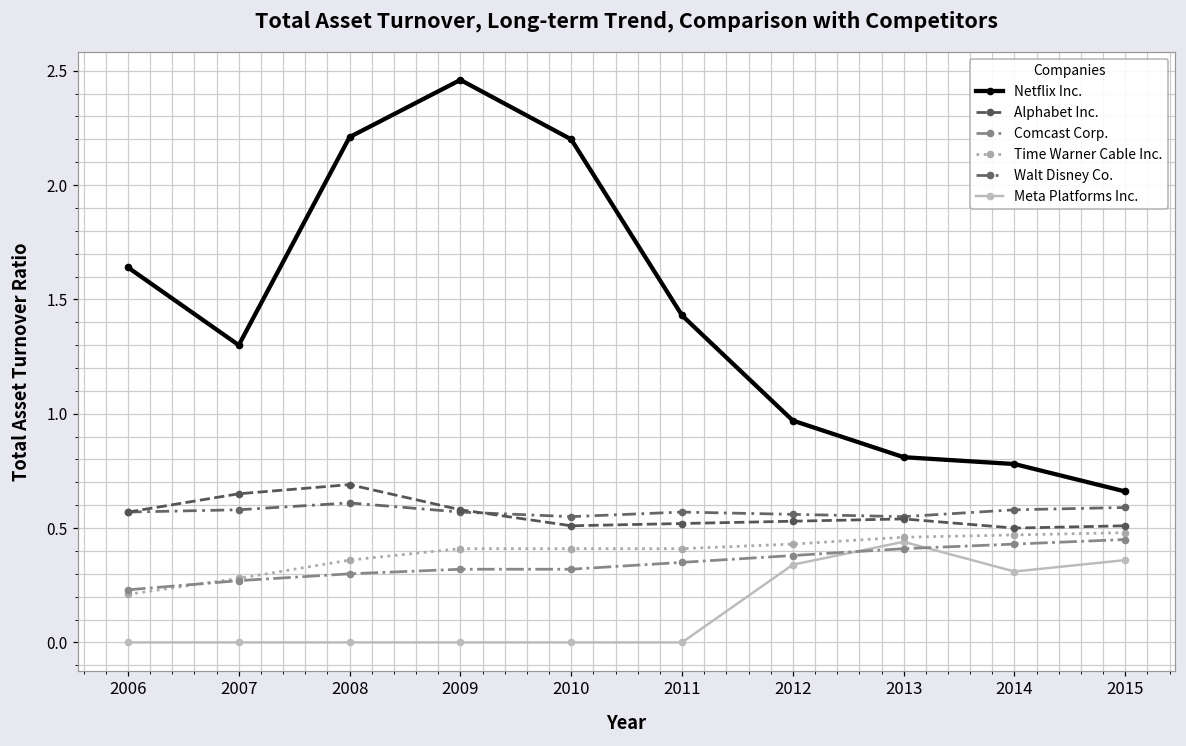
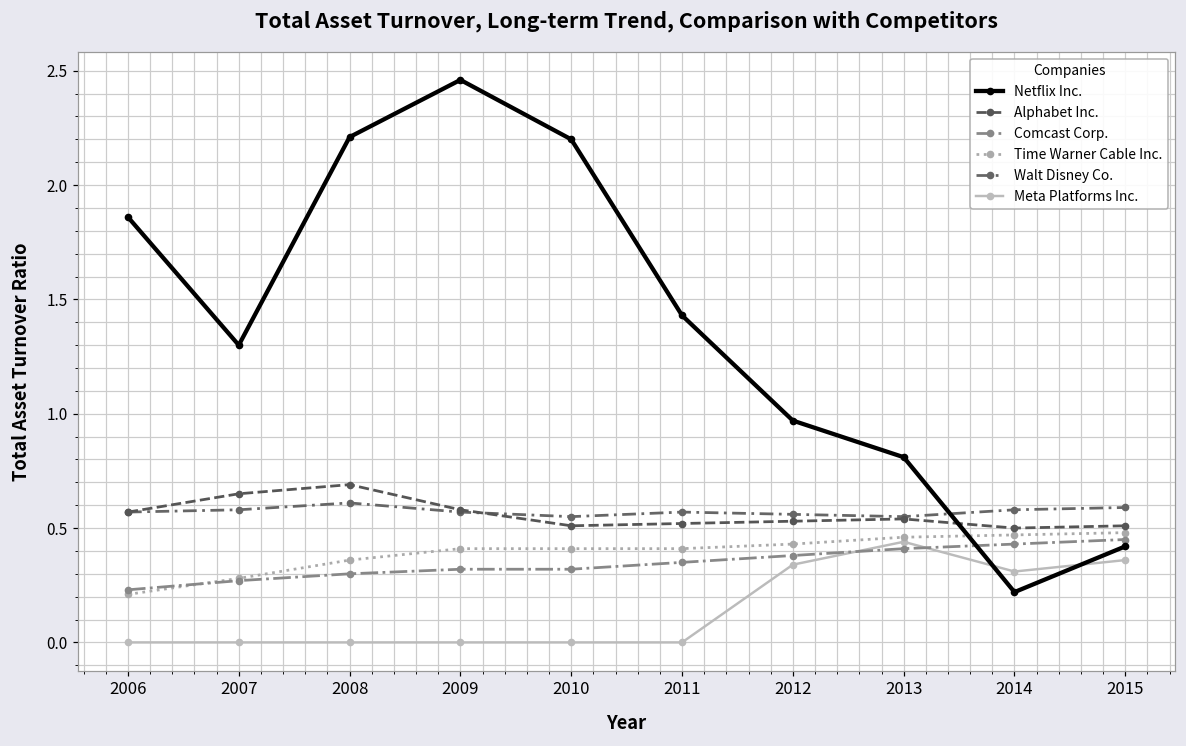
Netflix Inc., 2006: 1.64 -> 1.86
Netflix Inc., 2014: 0.78 -> 0.22
Netflix Inc., 2015: 0.66 -> 0.42
